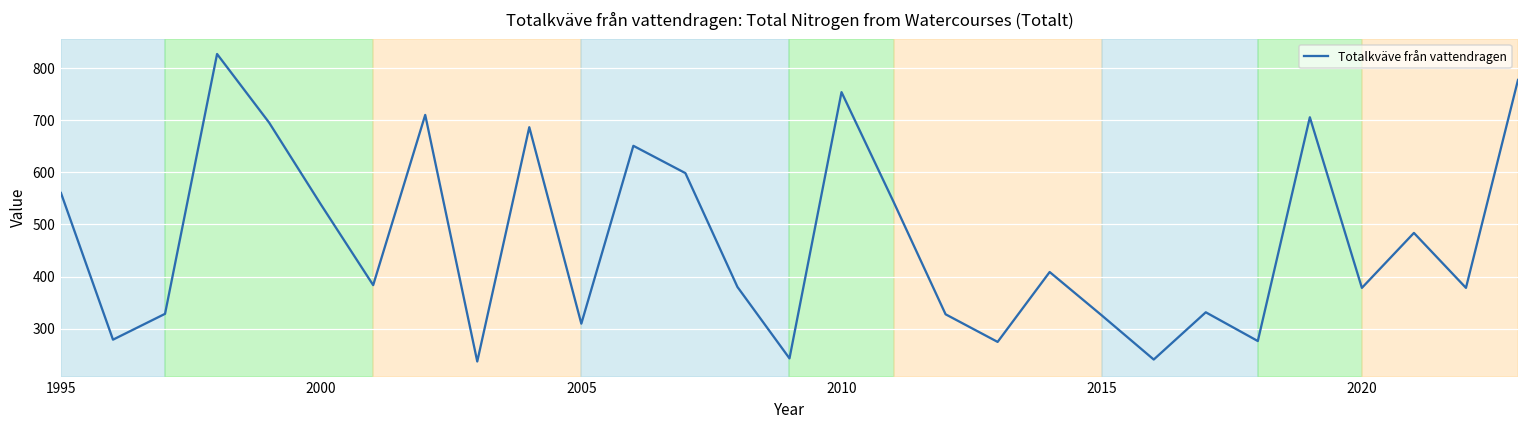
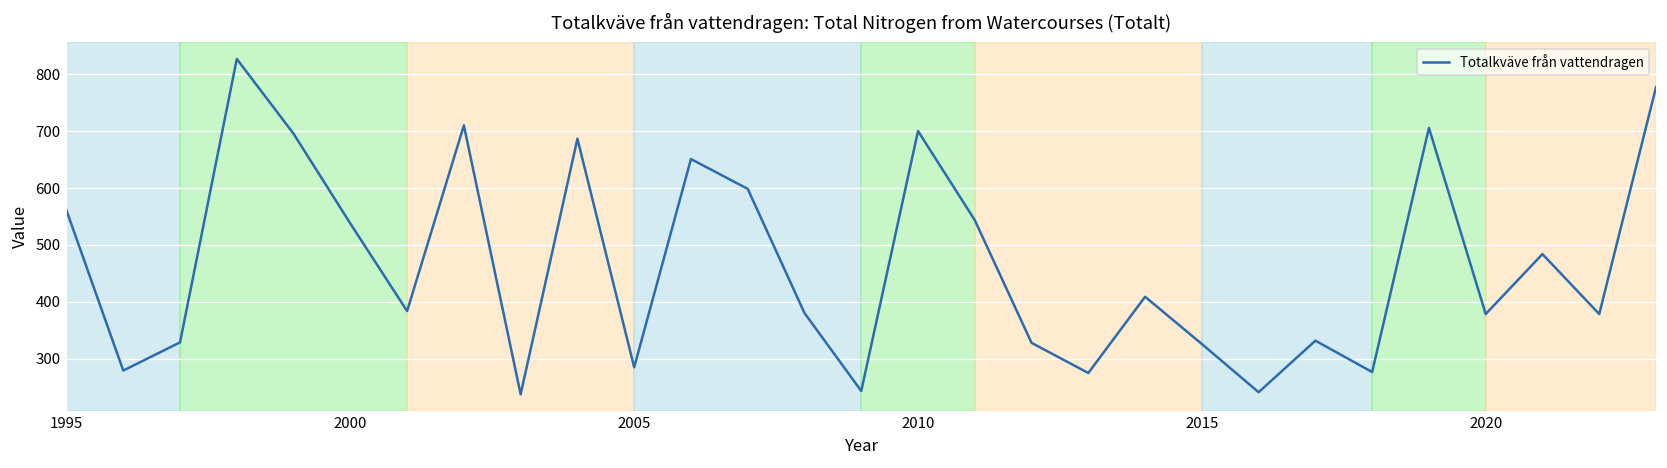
2005: 310 -> 280
2010: 750 -> 700
